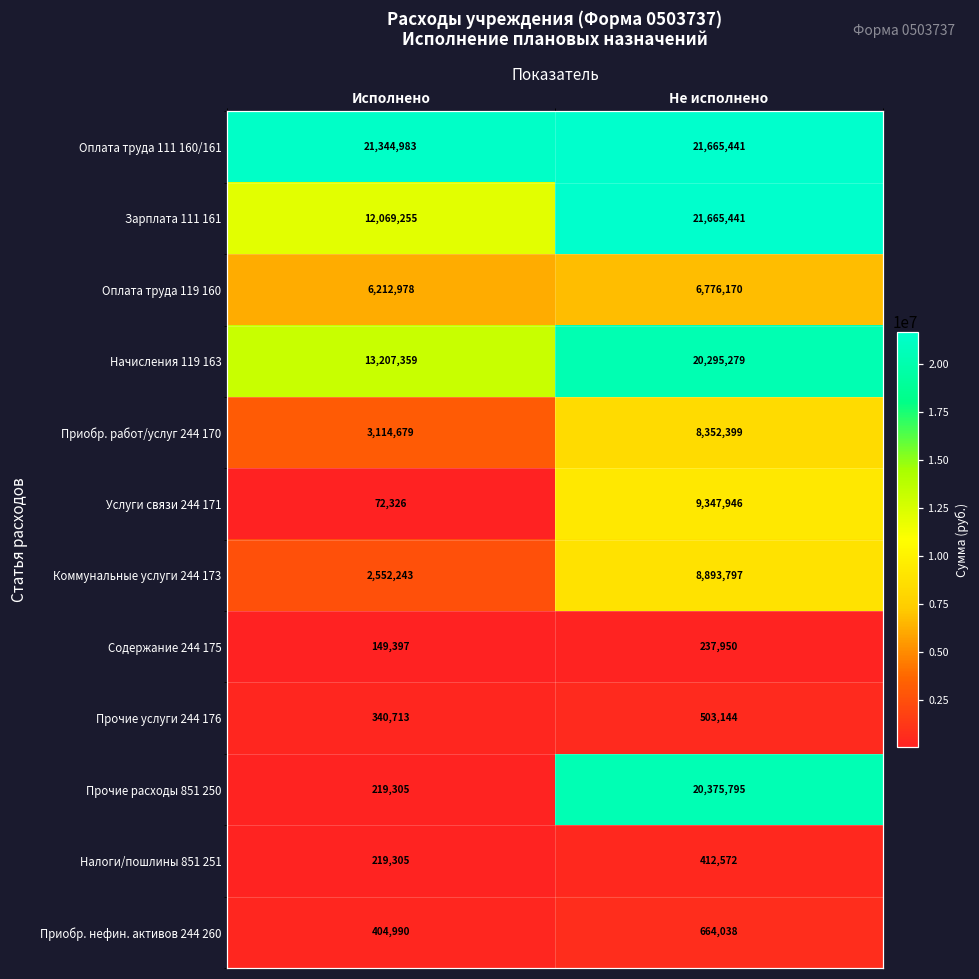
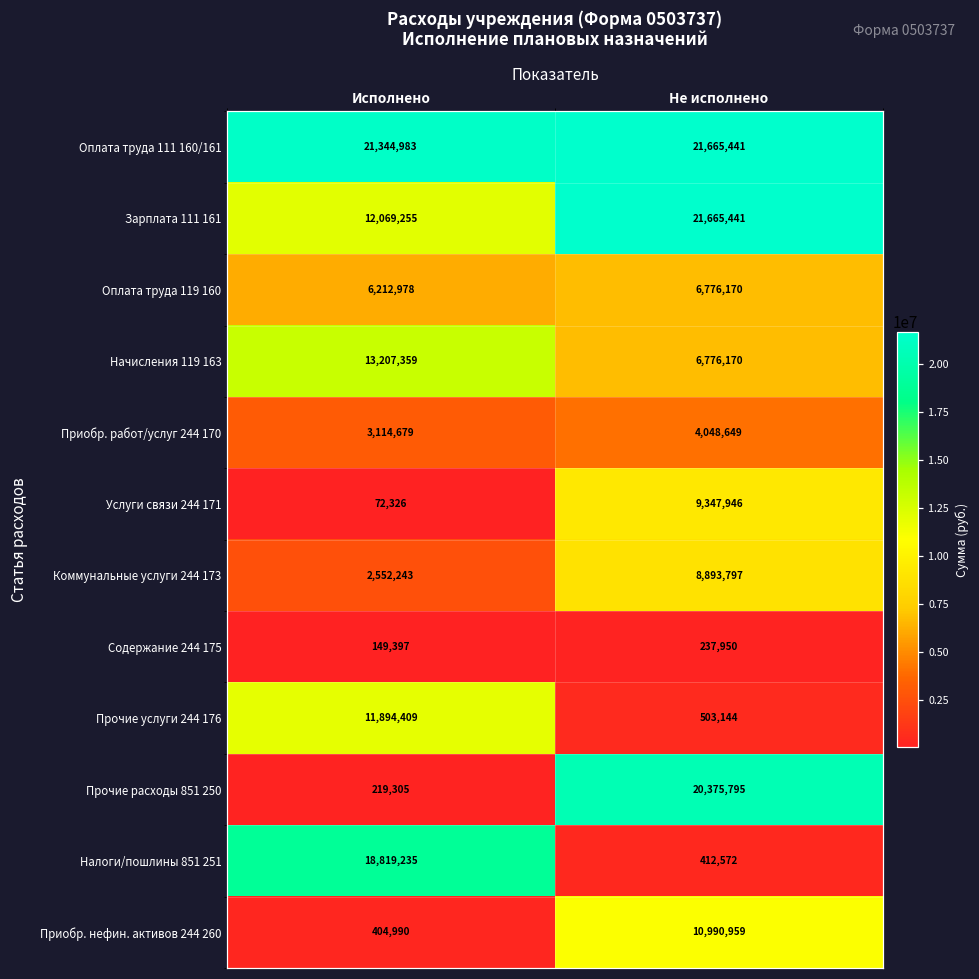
Начисления 119 163, Не исполнено: 20,295,279 -> 6,776,170
Приобр. работ/услуг 244 170, Не исполнено: 8,352,399 -> 4,048,649
Прочие услуги 244 176, Исполнено: 340,713 -> 11,894,409
Налоги/пошлины 851 251, Исполнено: 219,305 -> 18,819,235
Приобр. нефин. активов 244 260, Не исполнено: 664,038 -> 10,990,959
